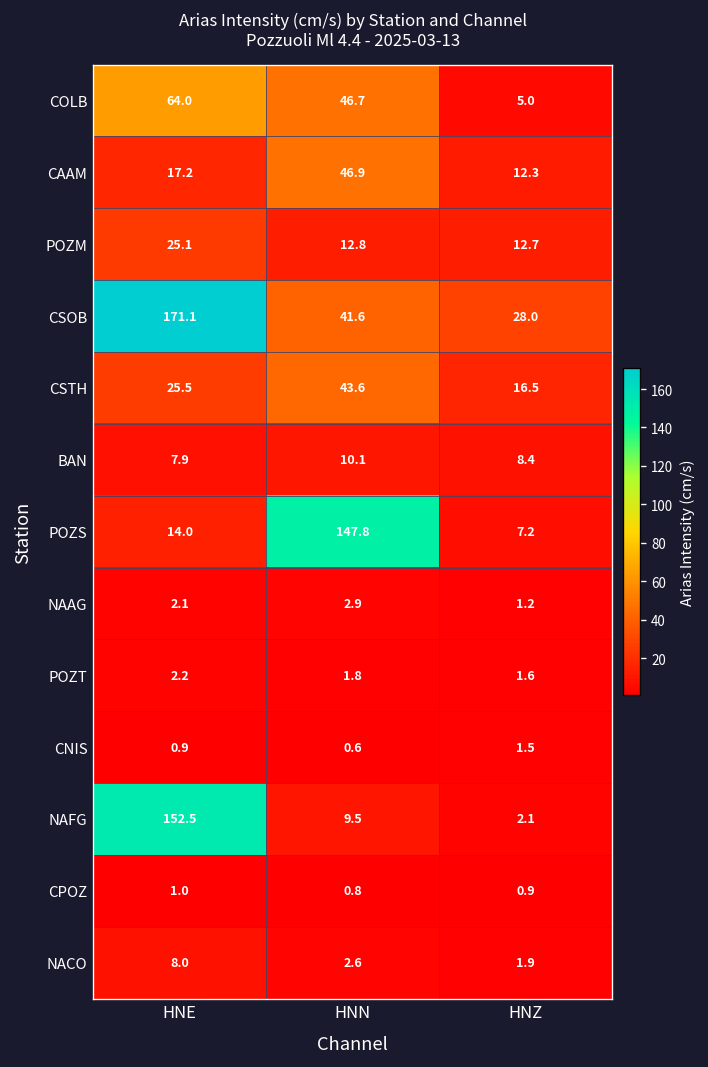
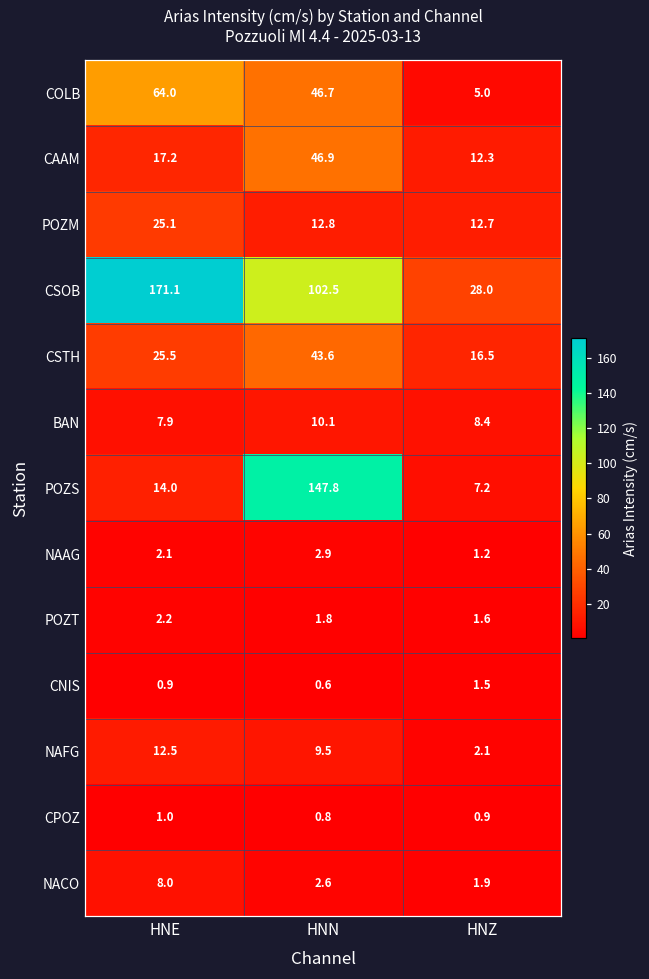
CSOB, HNN: 41.6 -> 102.5
NAFG, HNE: 152.5 -> 12.5
